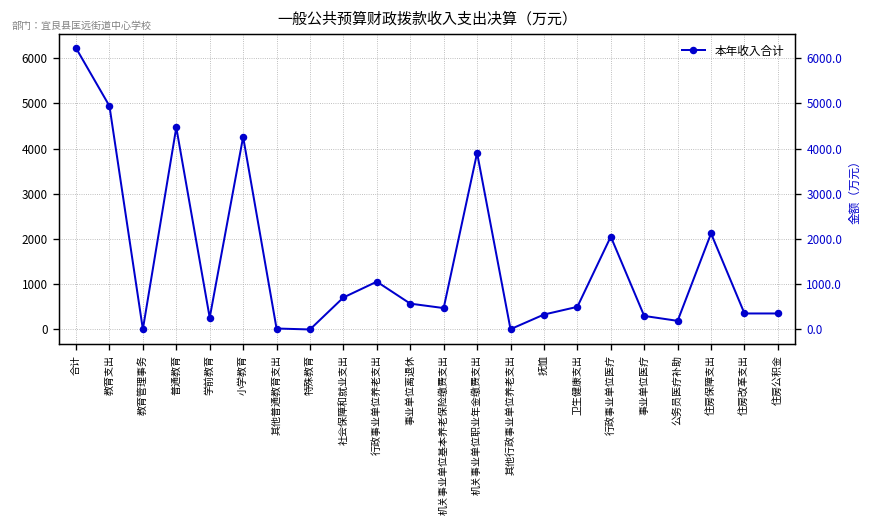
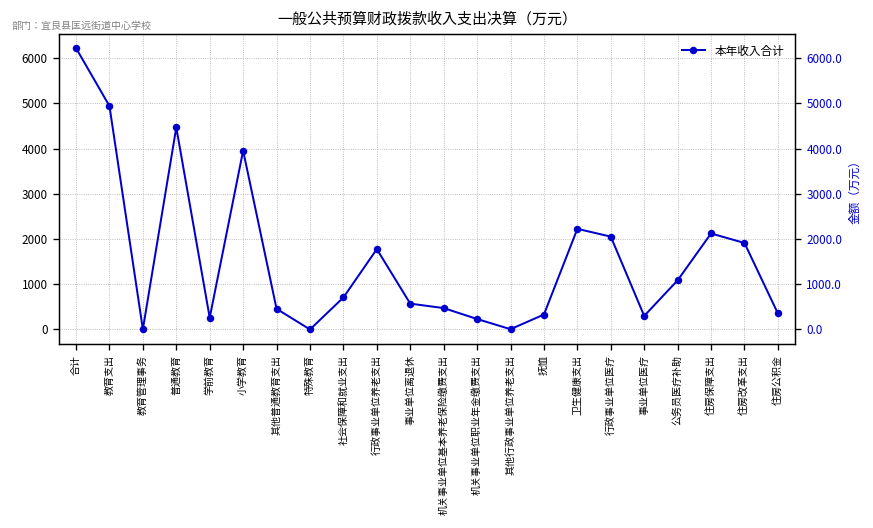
小学教育: 4300 -> 4000
其他普通教育支出: 0 -> 500
行政事业单位养老支出: 1100 -> 1800
机关事业单位职业年金缴费支出: 3900 -> 200
卫生健康支出: 500 -> 2200
公务员医疗补助: 200 -> 1100
住房改革支出: 400 -> 1900
